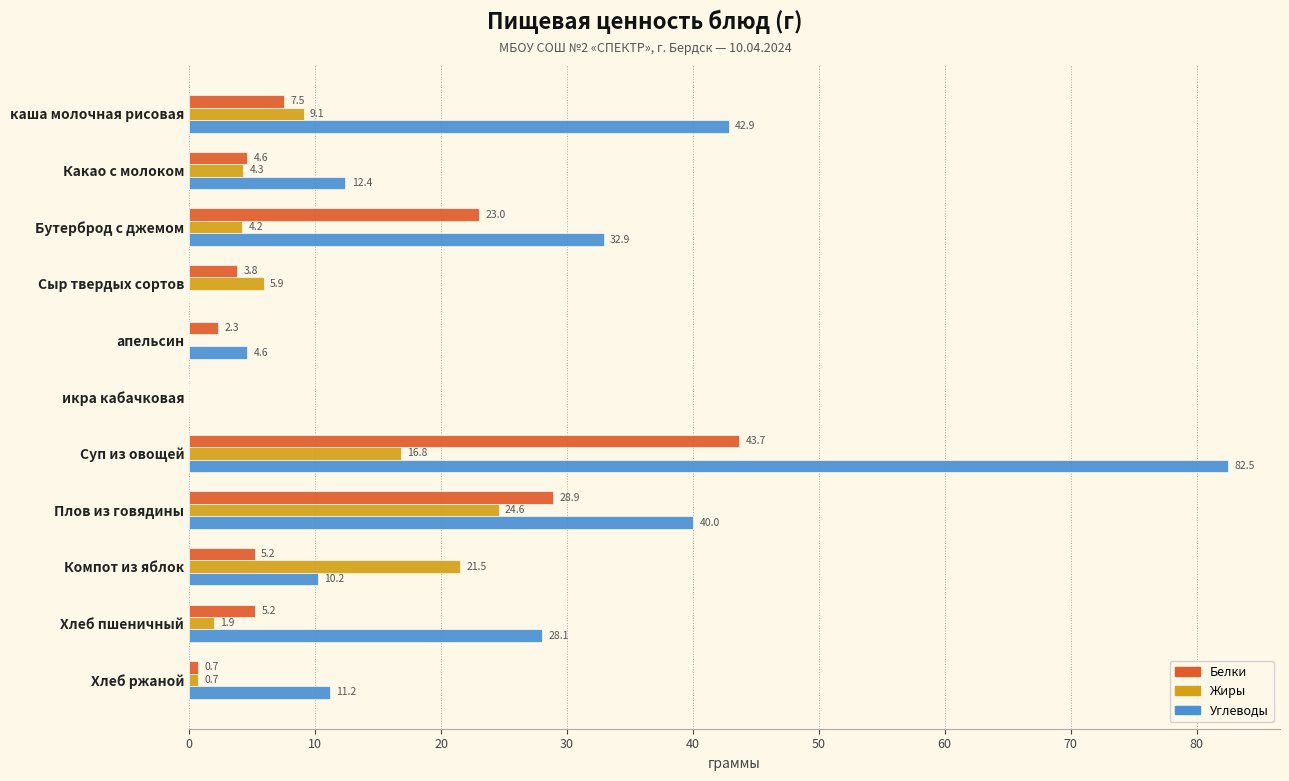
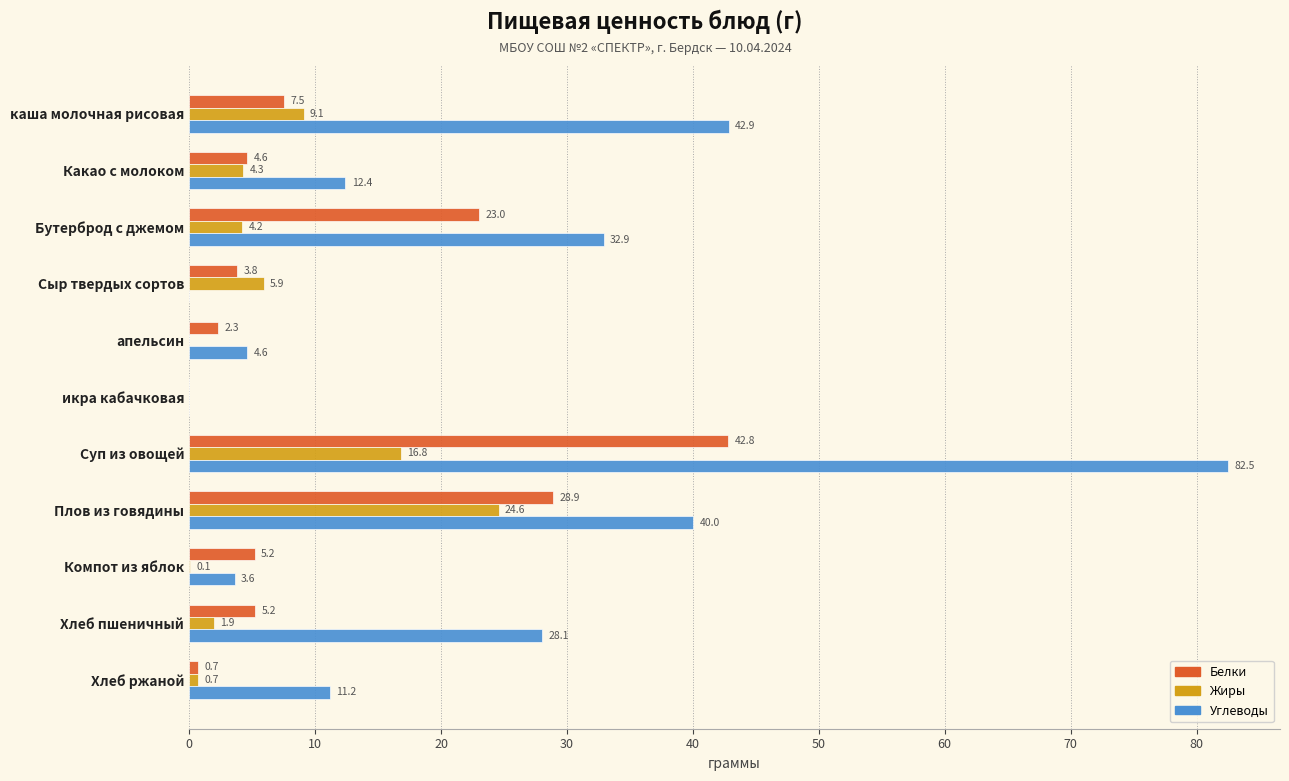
Белки, Суп из овощей: 43.7 -> 42.8
Жиры, Компот из яблок: 21.5 -> 0.1
Углеводы, Компот из яблок: 10.2 -> 3.6
